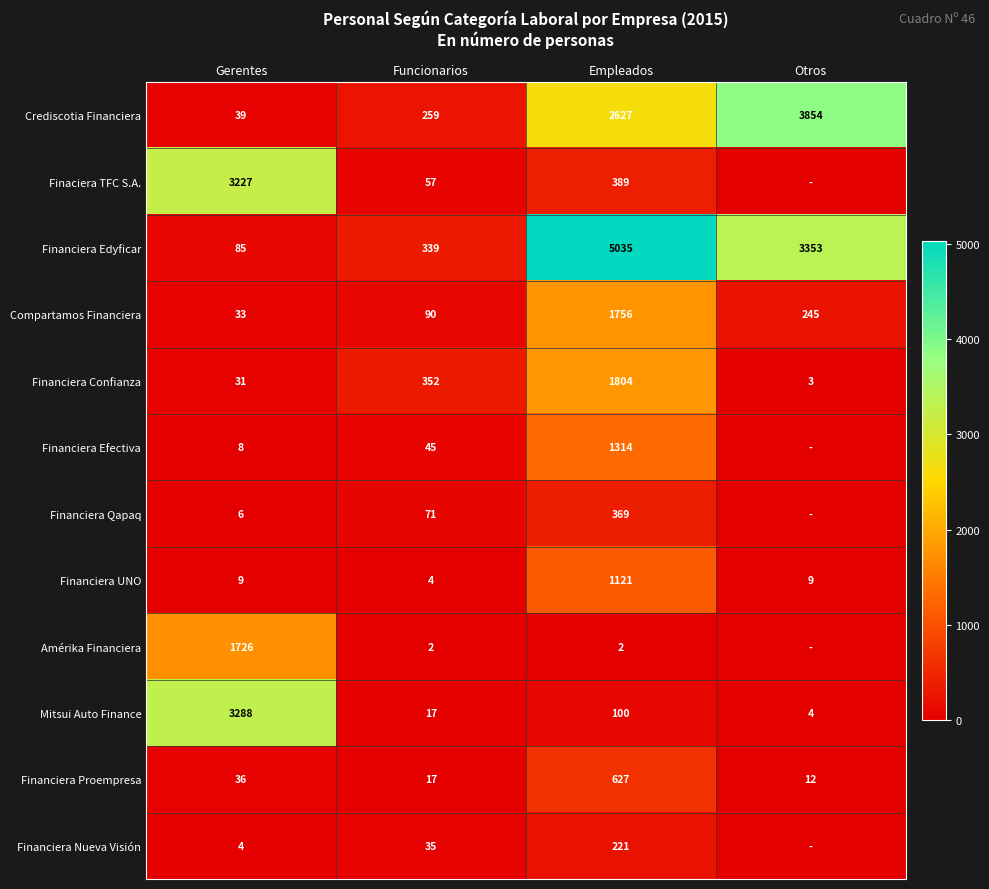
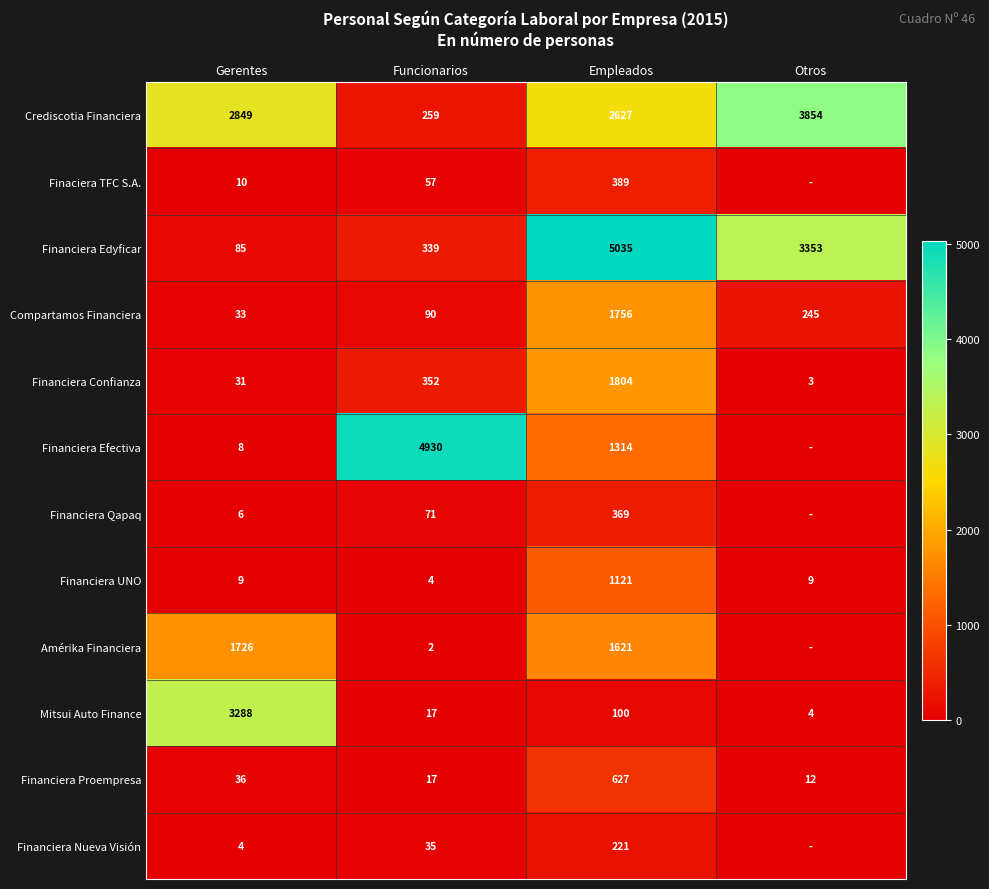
Crediscotia Financiera, Gerentes: 39 -> 2849
Finaciera TFC S.A., Gerentes: 3227 -> 10
Financiera Efectiva, Funcionarios: 45 -> 4930
Amérika Financiera, Empleados: 2 -> 1621
